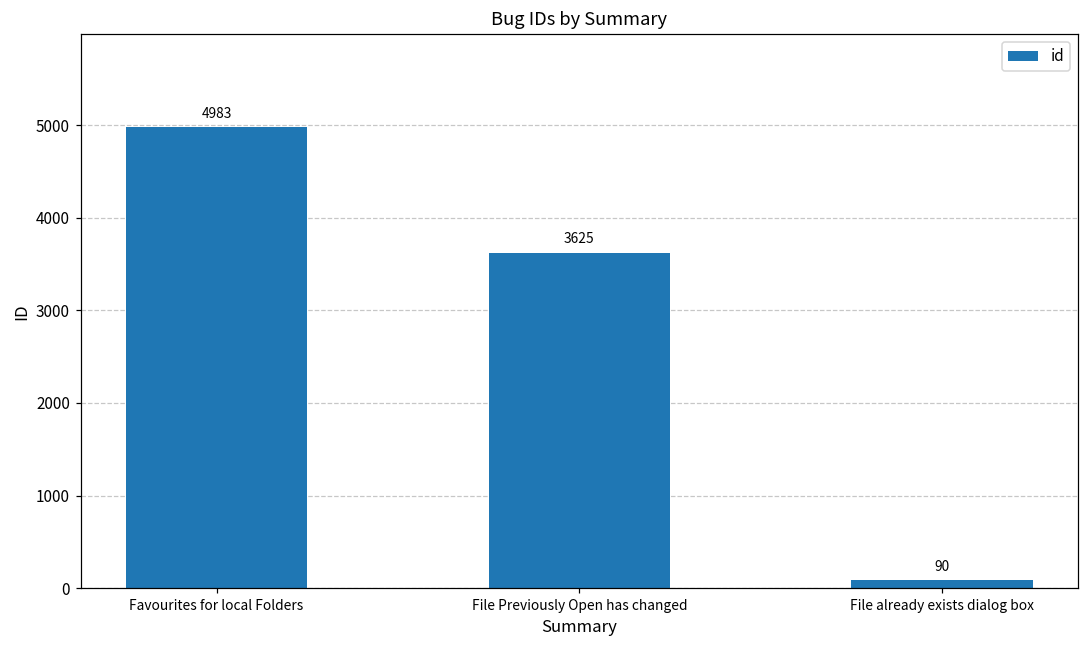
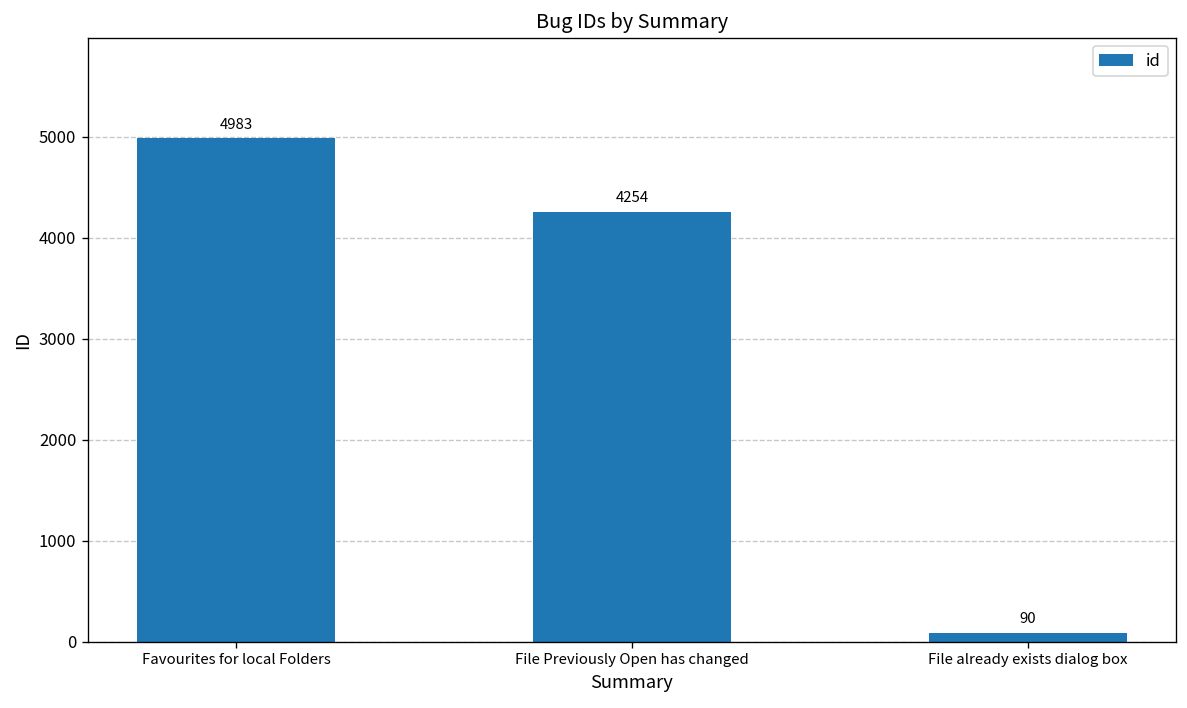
File Previously Open has changed: 3625 -> 4254
